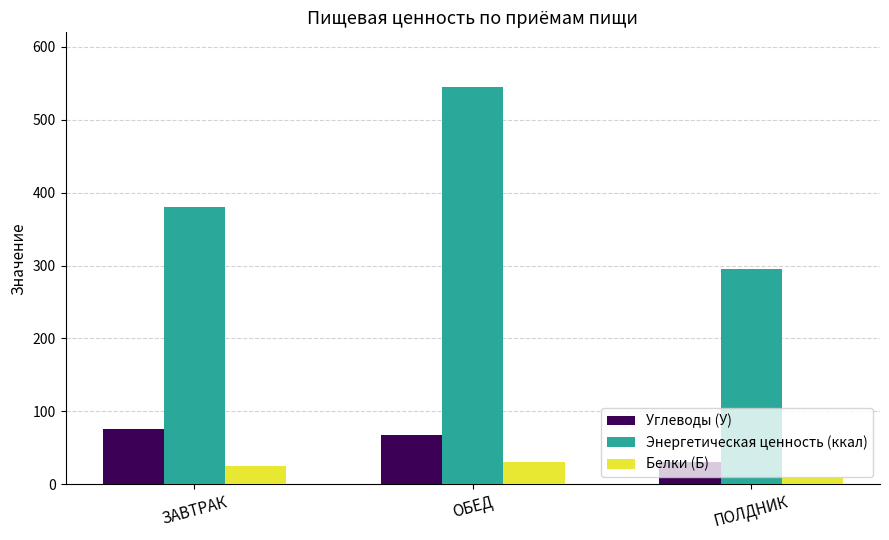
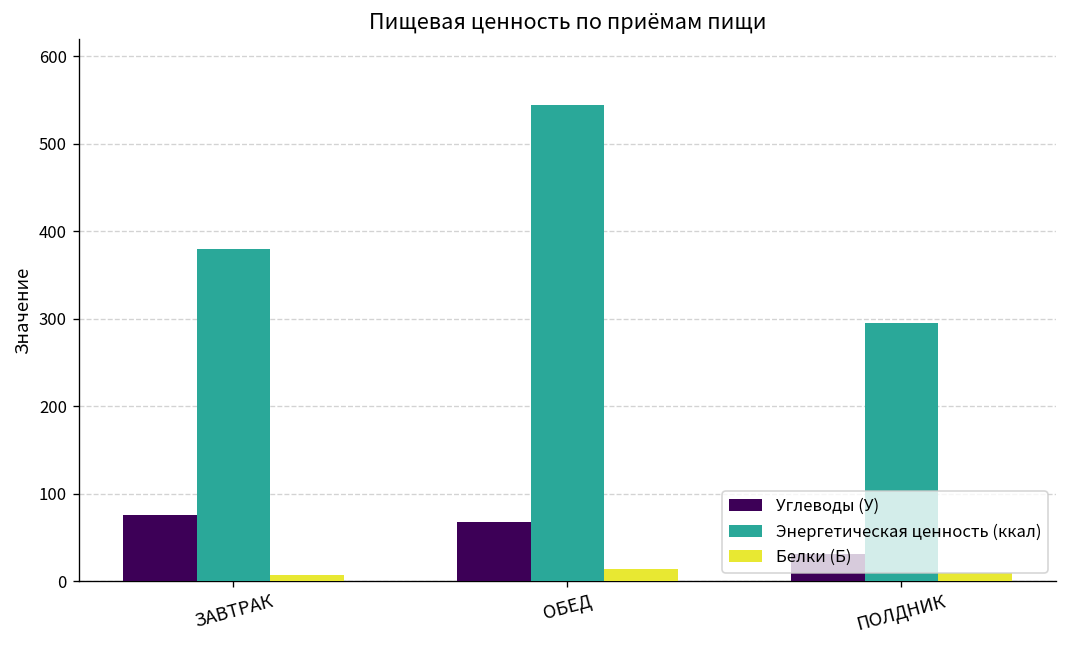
Белки (Б), ЗАВТРАК: 30 -> 10
Белки (Б), ОБЕД: 30 -> 10
